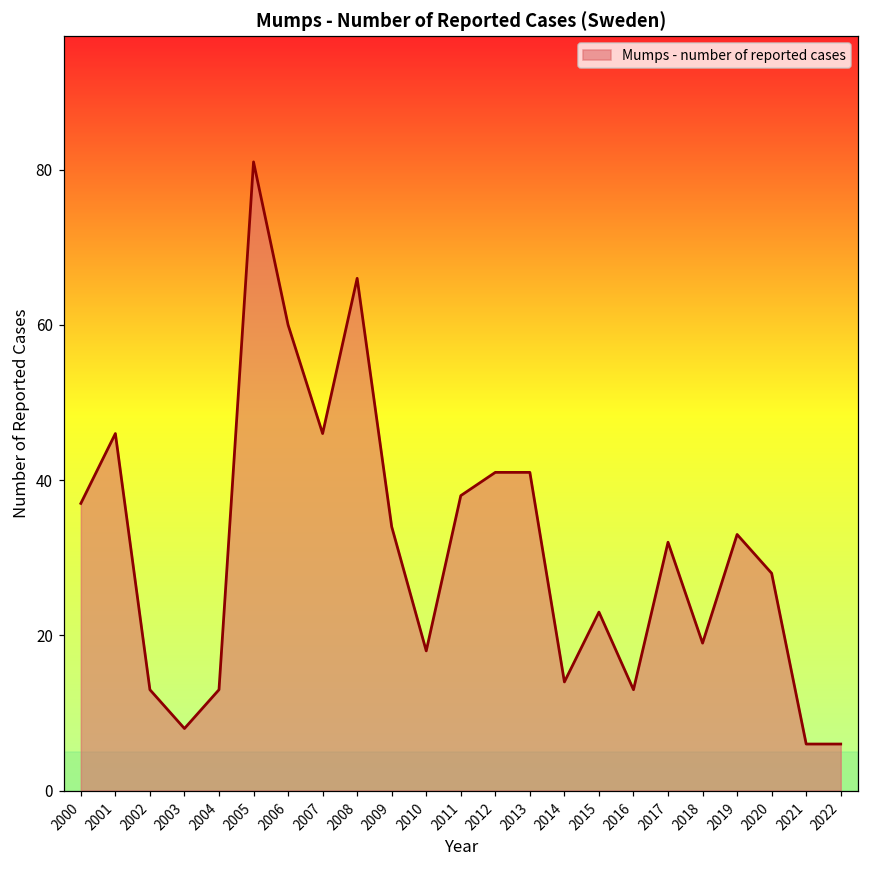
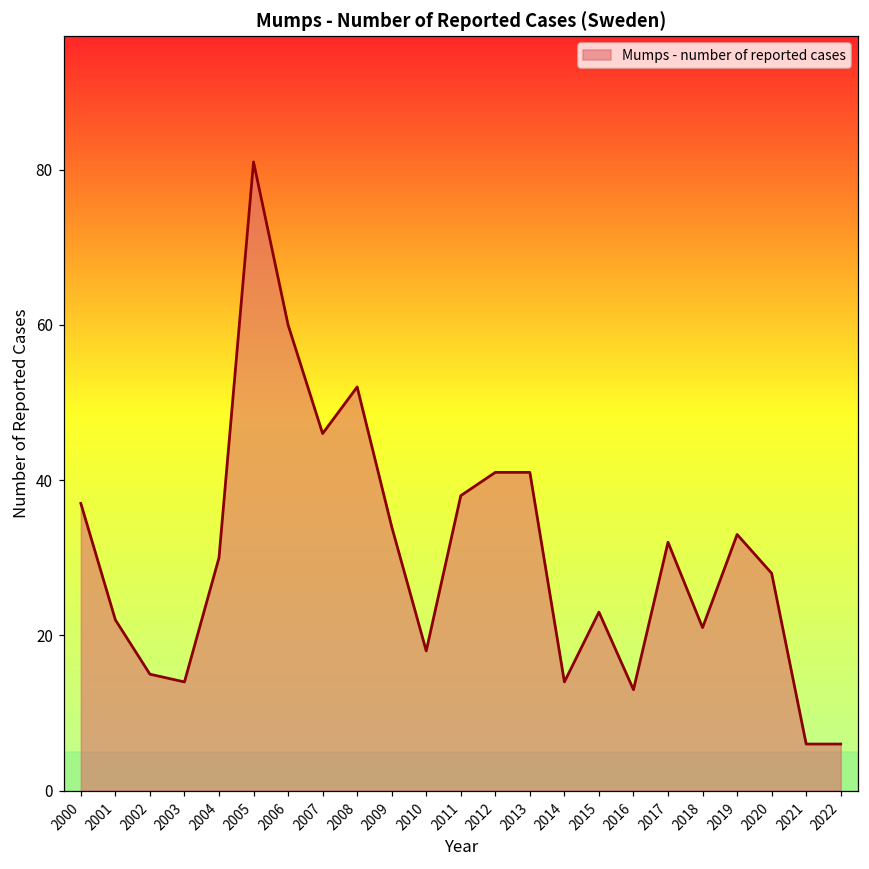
2001: 46 -> 22
2002: 13 -> 15
2003: 8 -> 14
2004: 13 -> 30
2008: 66 -> 52
2018: 19 -> 21
